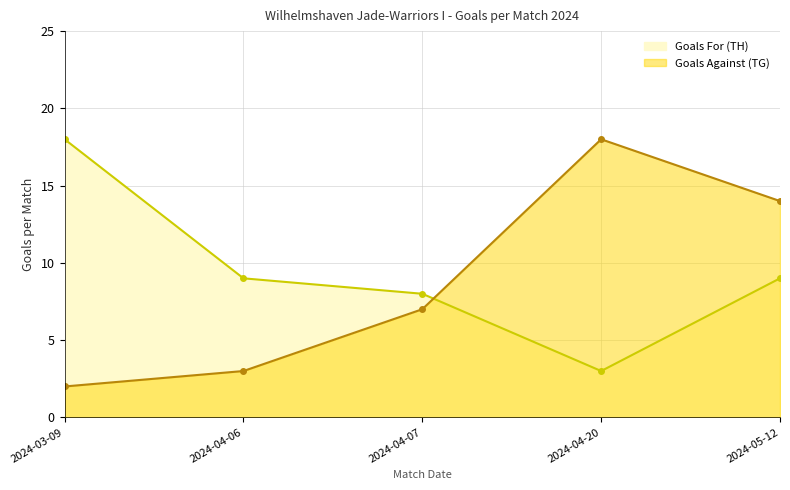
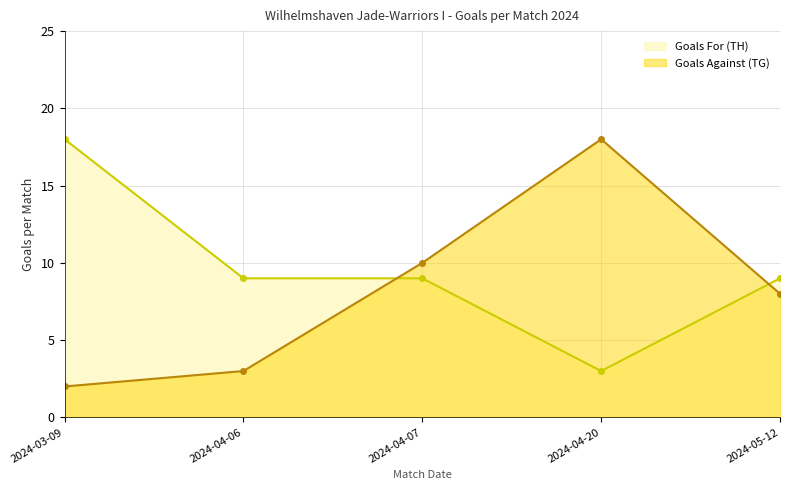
Goals For (TH), 2024-04-07: 8 -> 9
Goals Against (TG), 2024-04-07: 7 -> 10
Goals Against (TG), 2024-05-12: 14 -> 8
